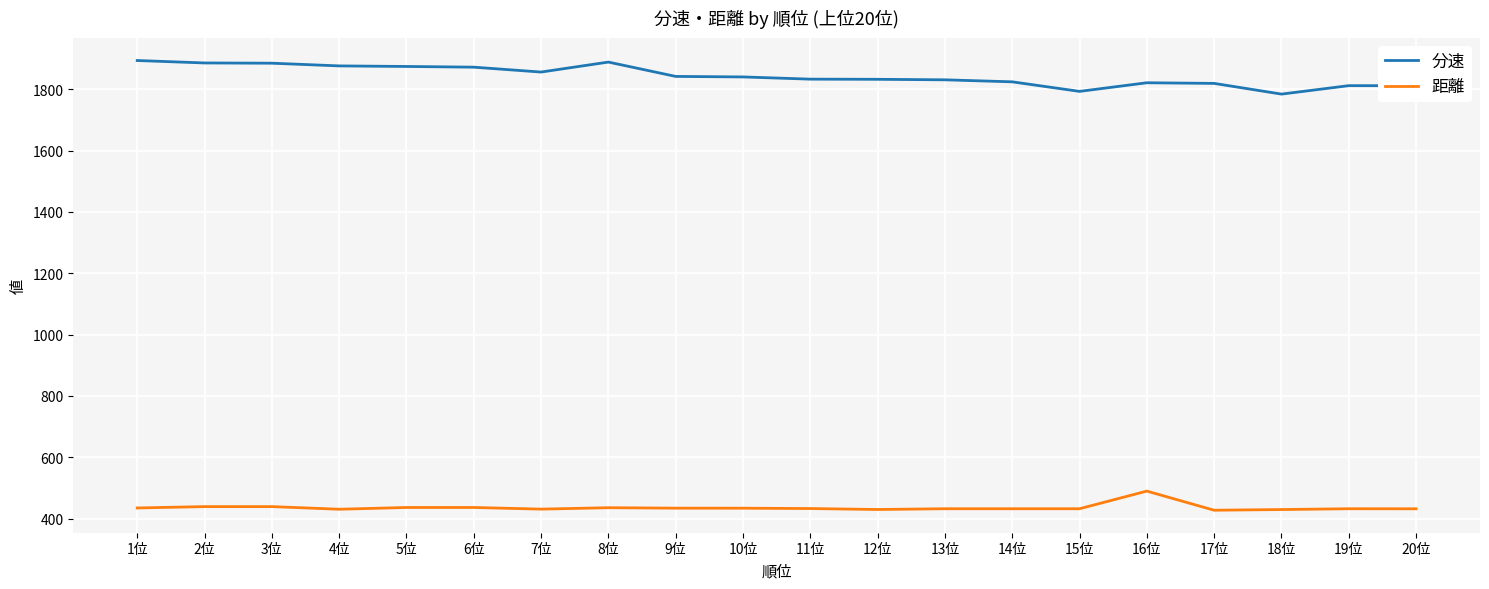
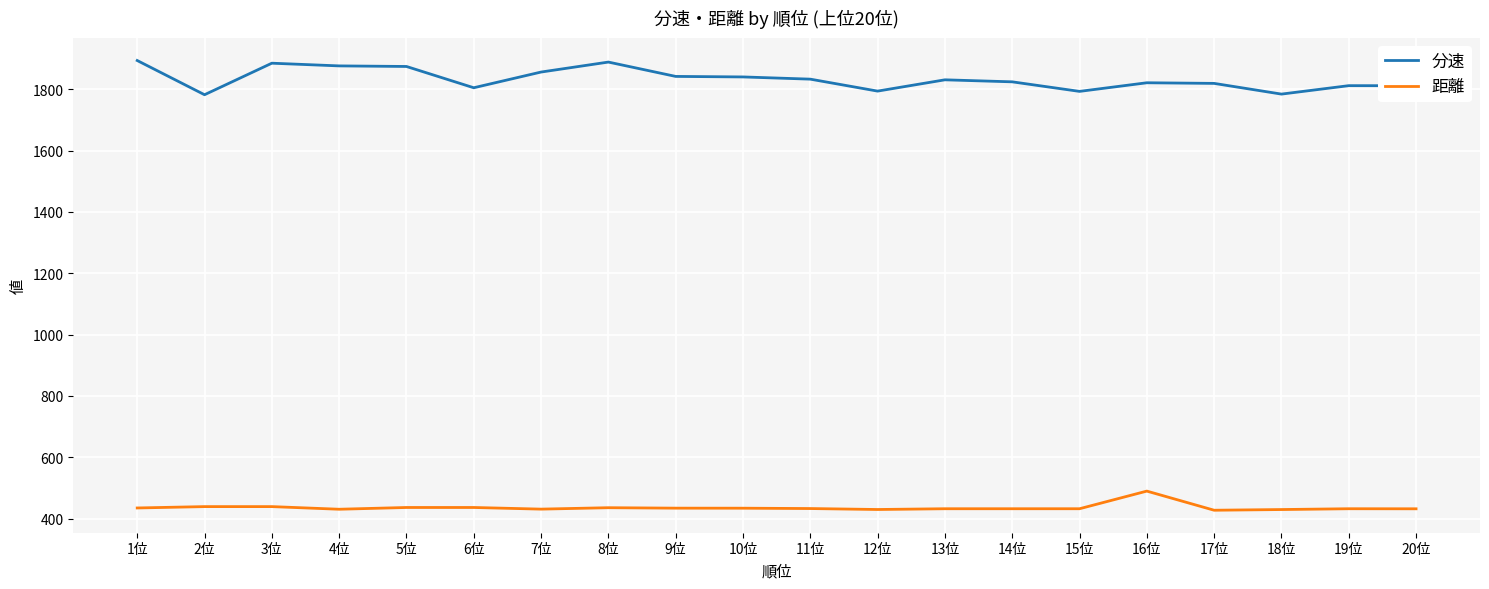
分速, 2位: 1890 -> 1780
分速, 6位: 1870 -> 1800
分速, 12位: 1830 -> 1790
